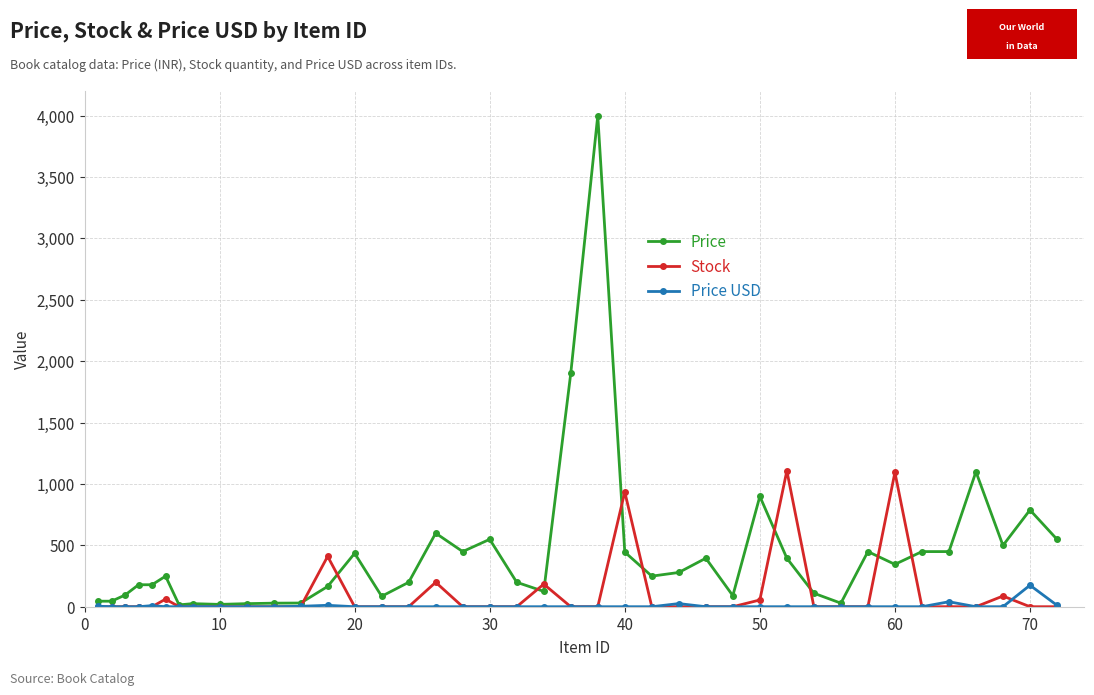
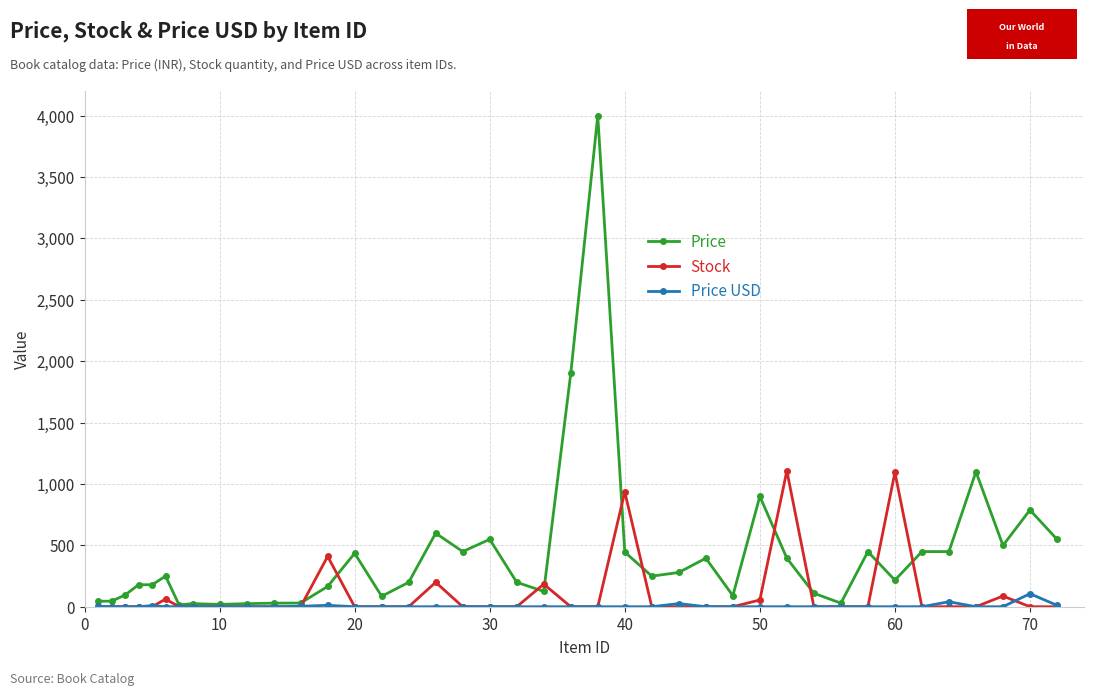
Price, 60: 350 -> 220
Price USD, 70: 180 -> 110
